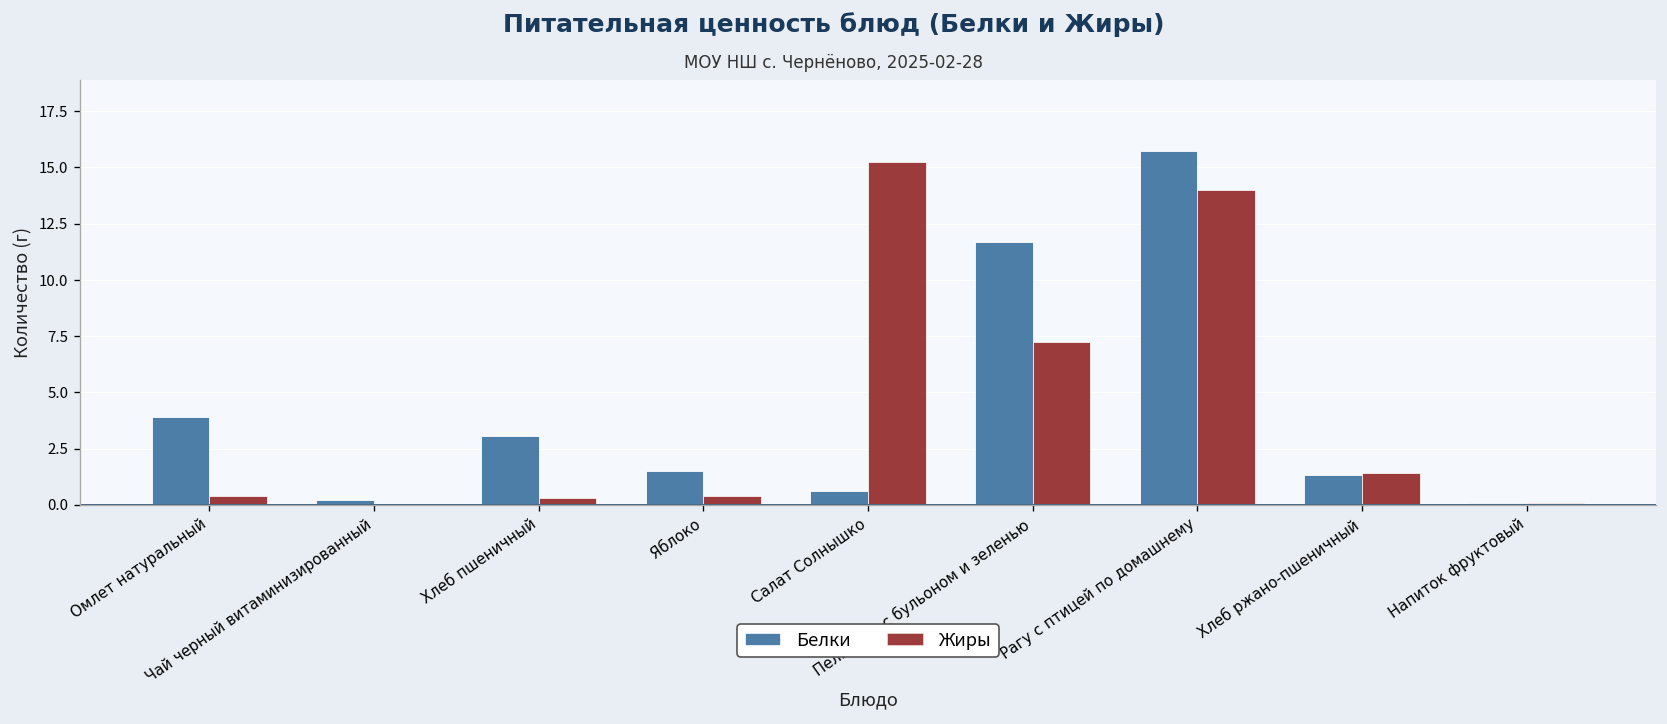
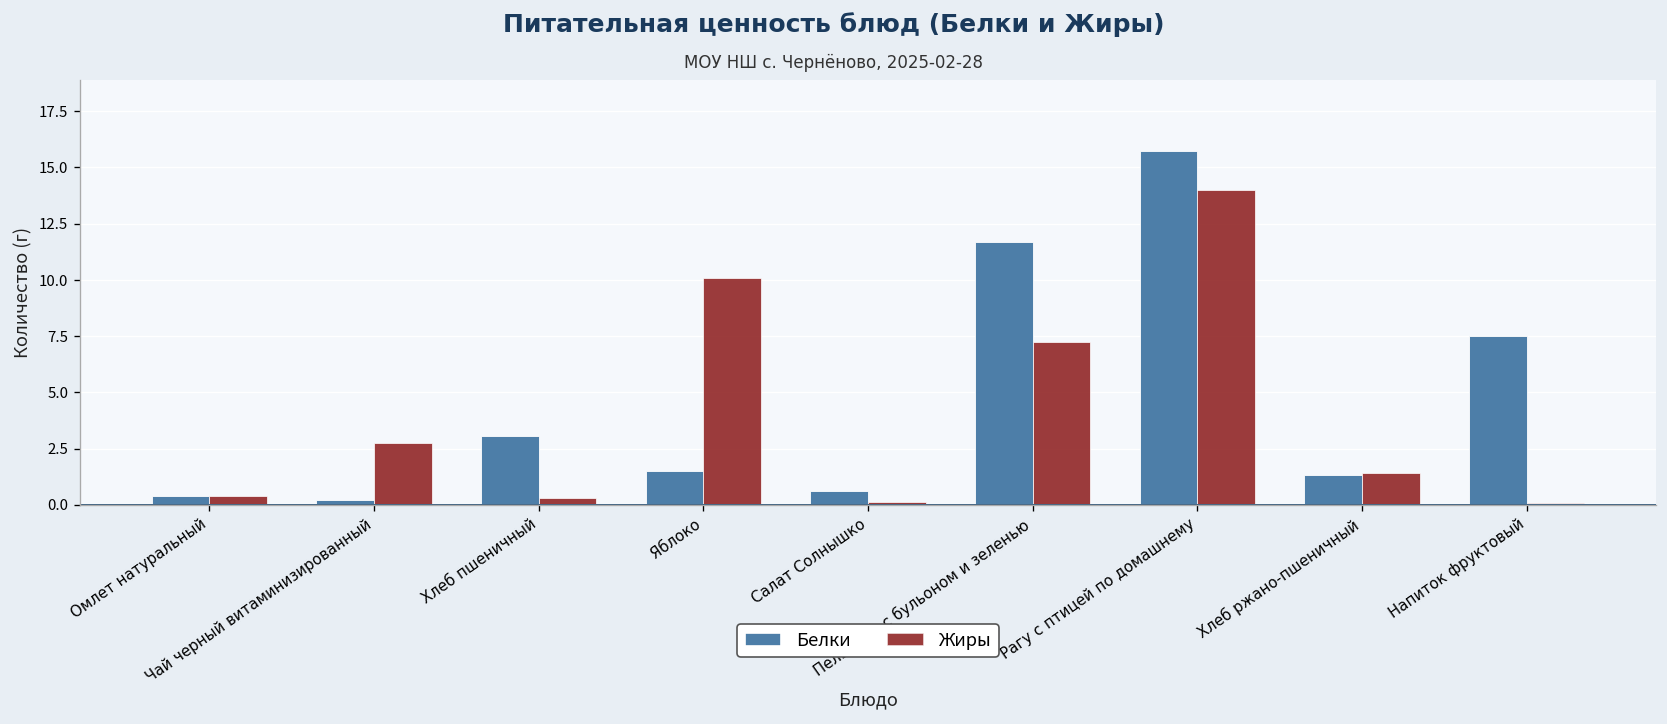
Белки, Омлет натуральный: 3.9 -> 0.4
Жиры, Чай черный витаминизированный: 0.1 -> 2.7
Жиры, Яблоко: 0.4 -> 10.1
Жиры, Салат Солнышко: 15.3 -> 0.1
Белки, Напиток фруктовый: 0.1 -> 7.5
